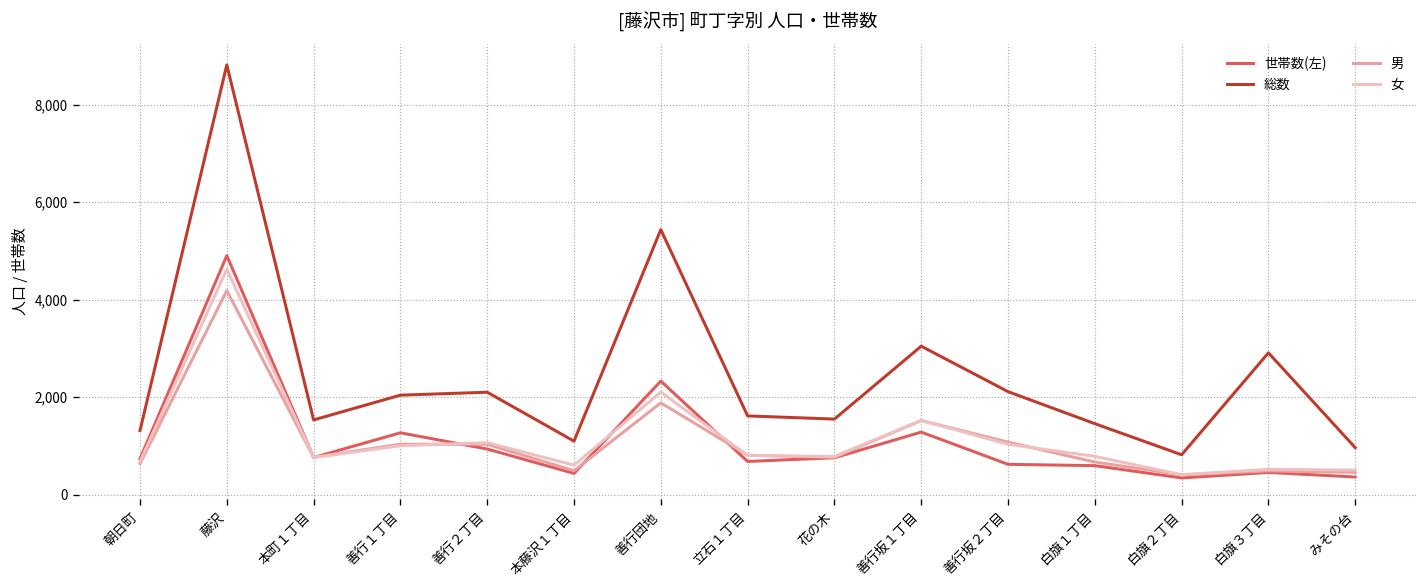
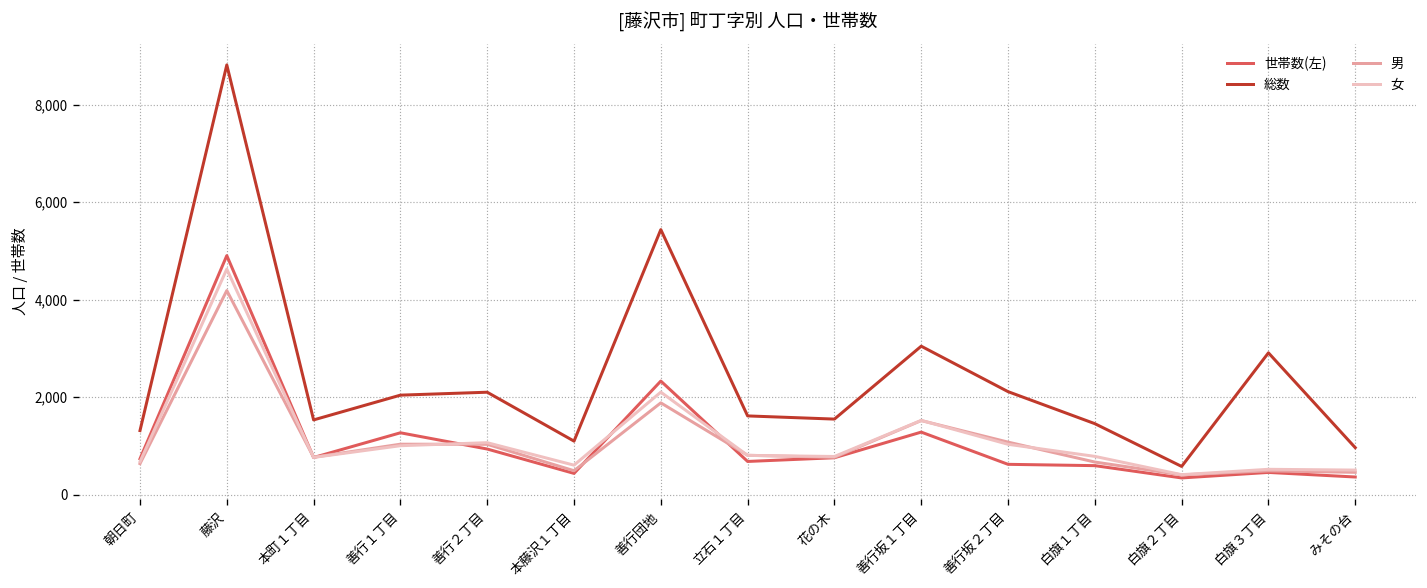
総数, 白旗２丁目: 800 -> 600
